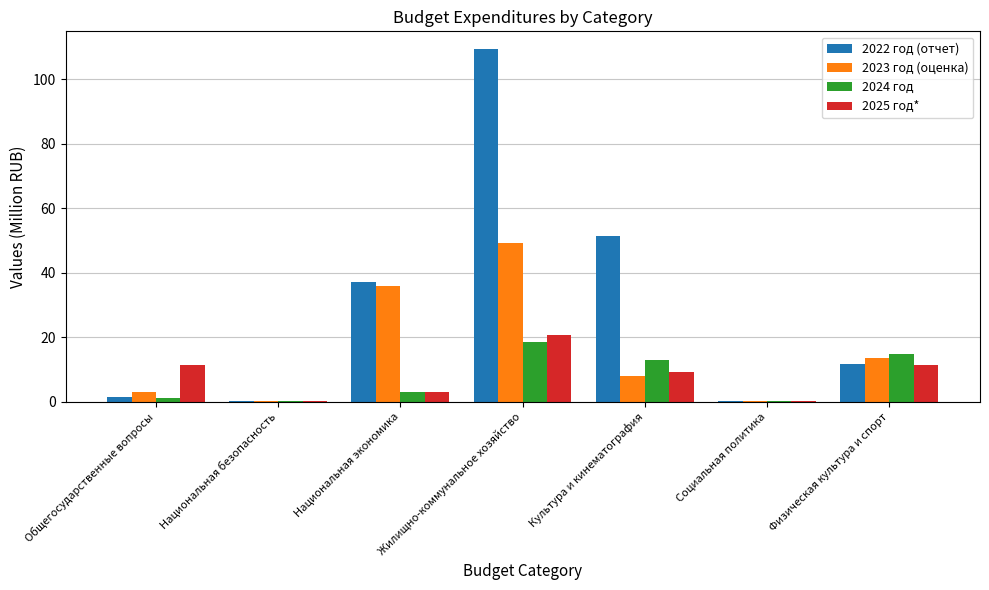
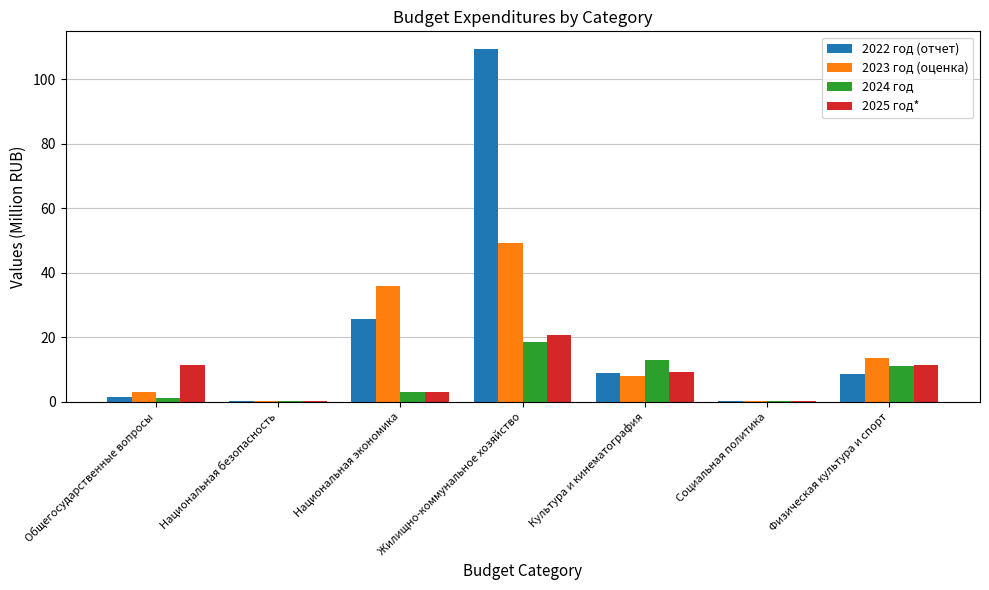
2022 год (отчет), Национальная экономика: 37 -> 26
2022 год (отчет), Культура и кинематография: 51 -> 9
2022 год (отчет), Физическая культура и спорт: 12 -> 9
2024 год, Физическая культура и спорт: 15 -> 11
